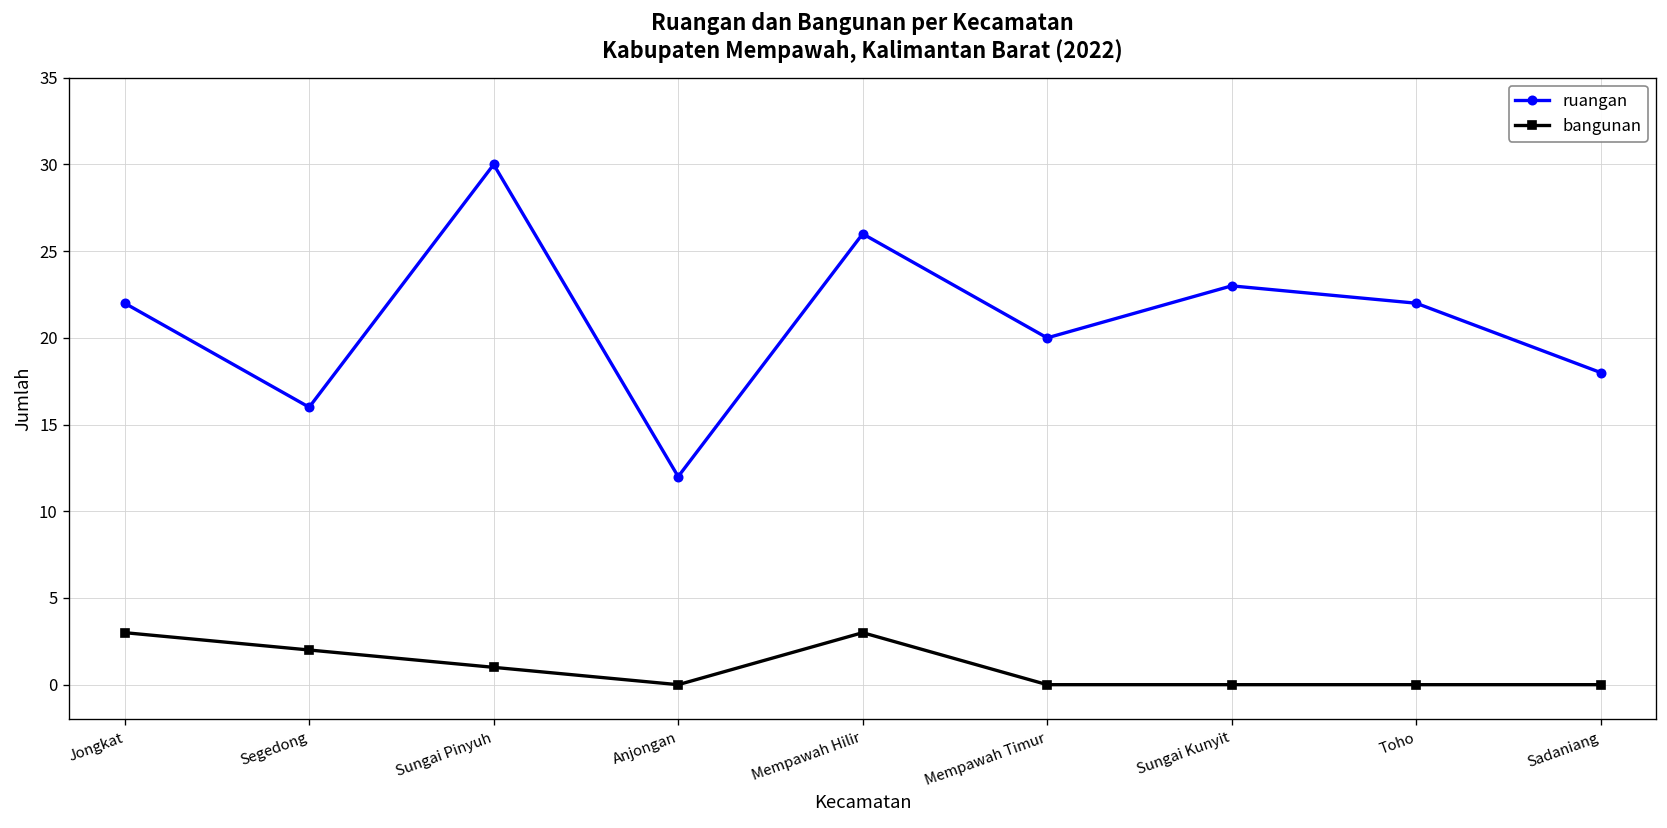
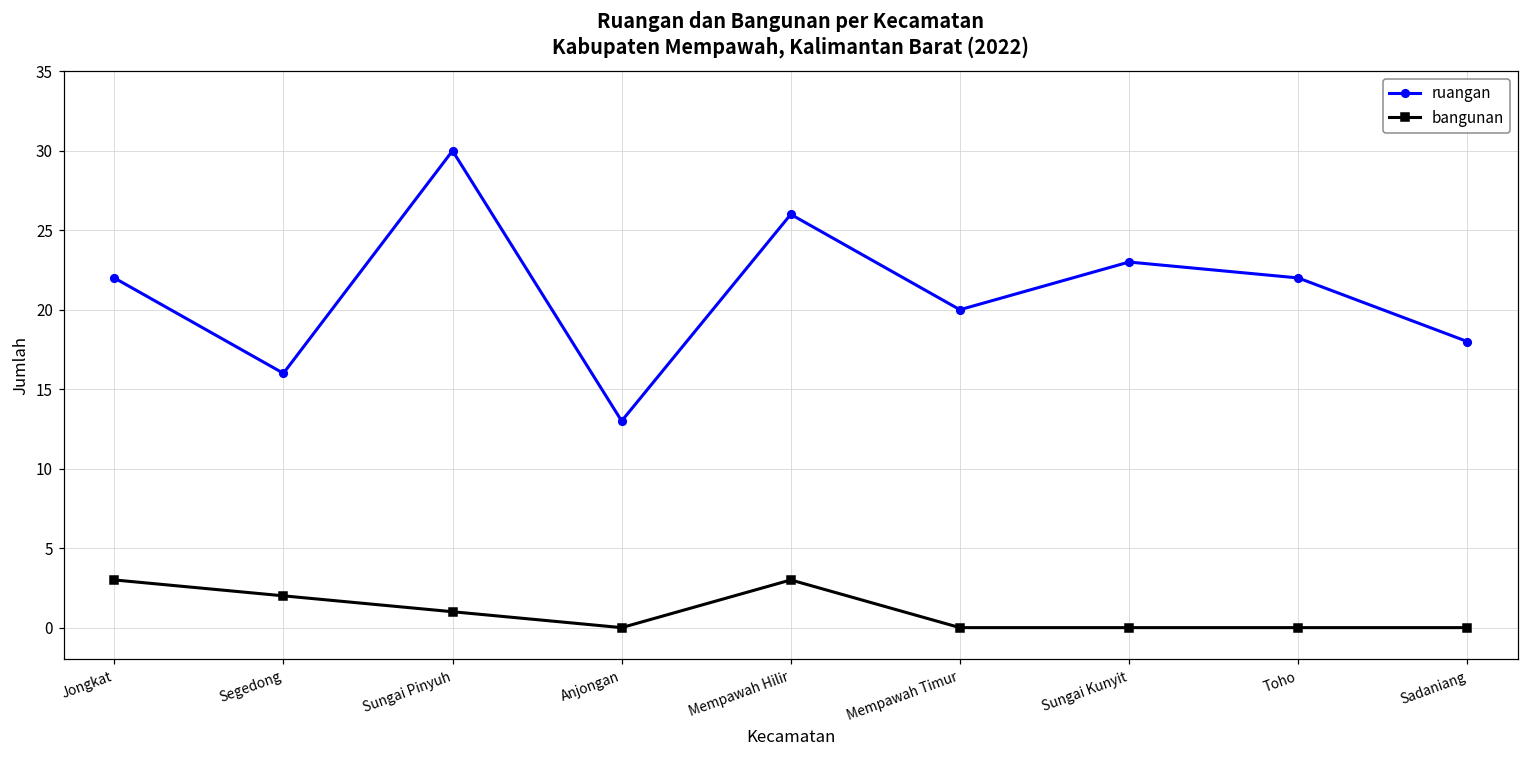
ruangan, Anjongan: 12 -> 13
